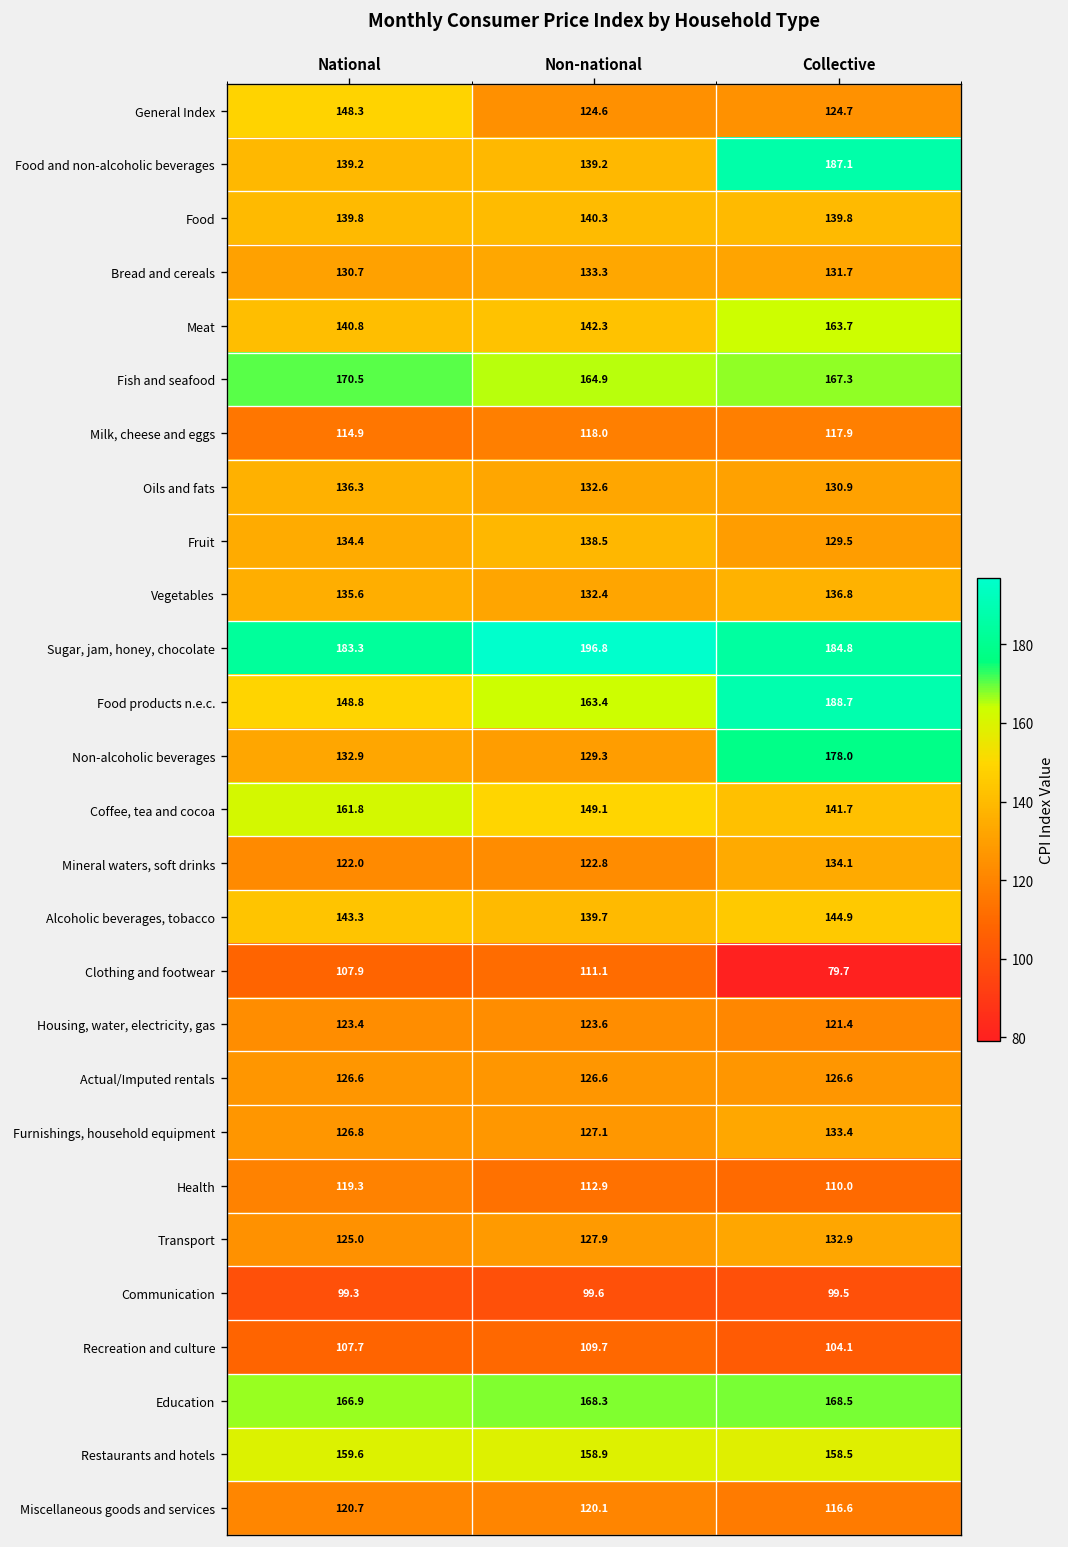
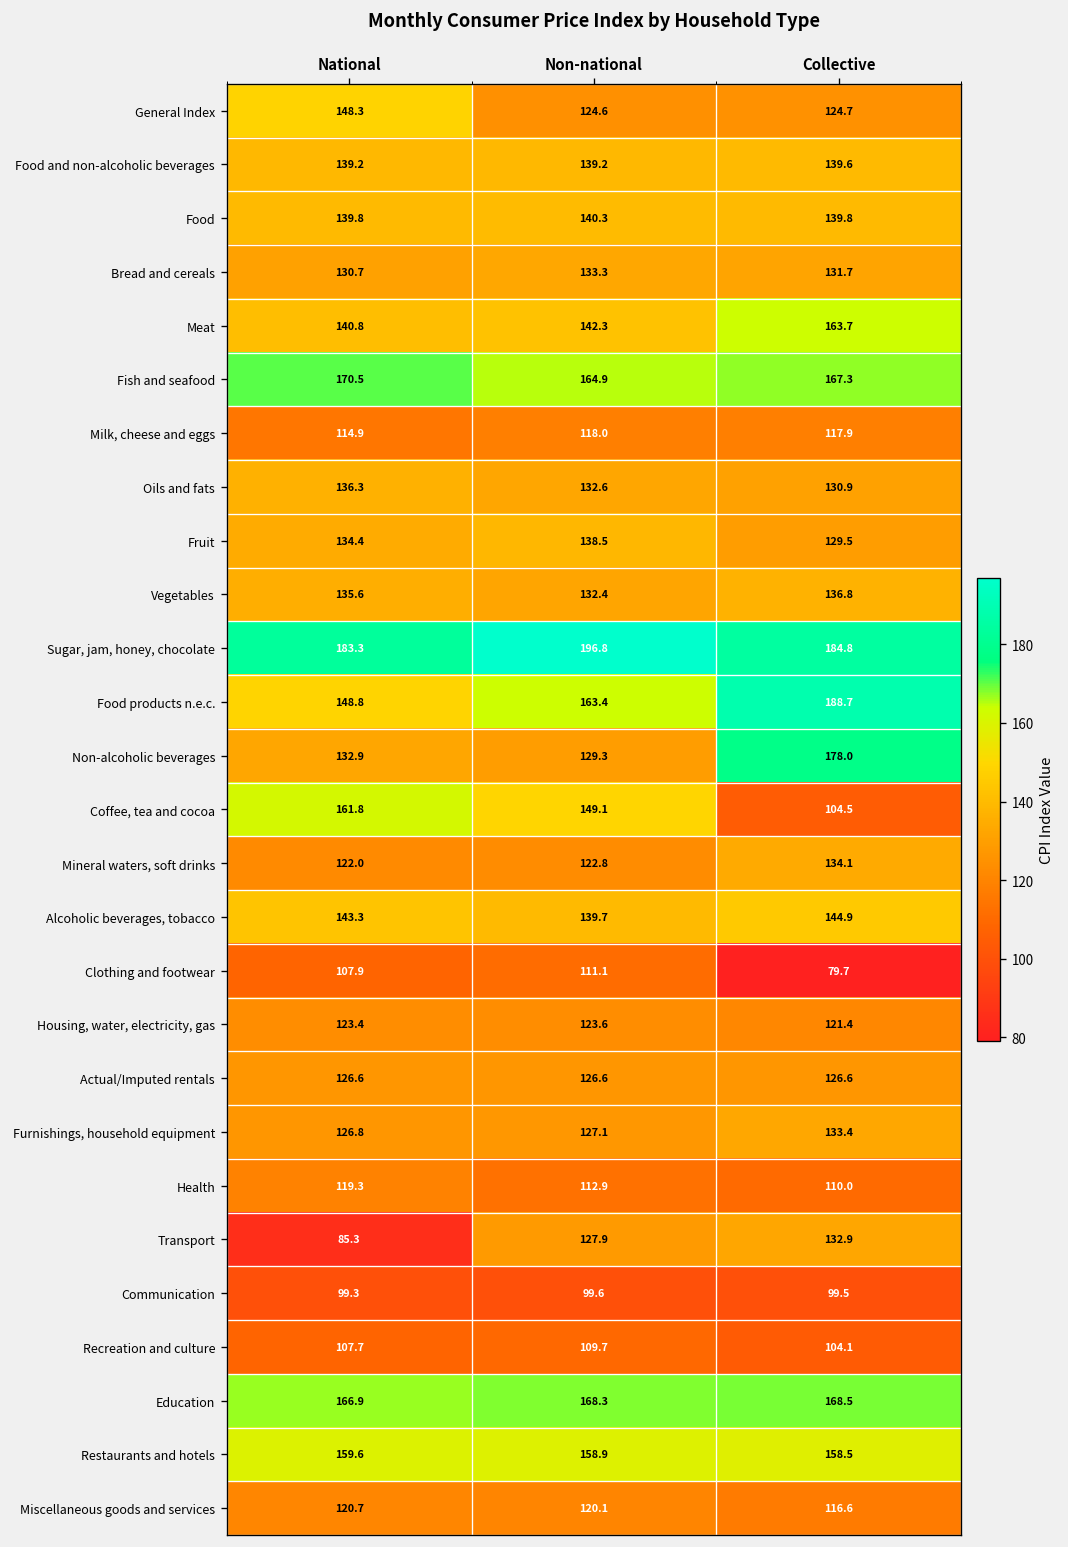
Food and non-alcoholic beverages, Collective: 187.1 -> 139.6
Coffee, tea and cocoa, Collective: 141.7 -> 104.5
Transport, National: 125.0 -> 85.3
